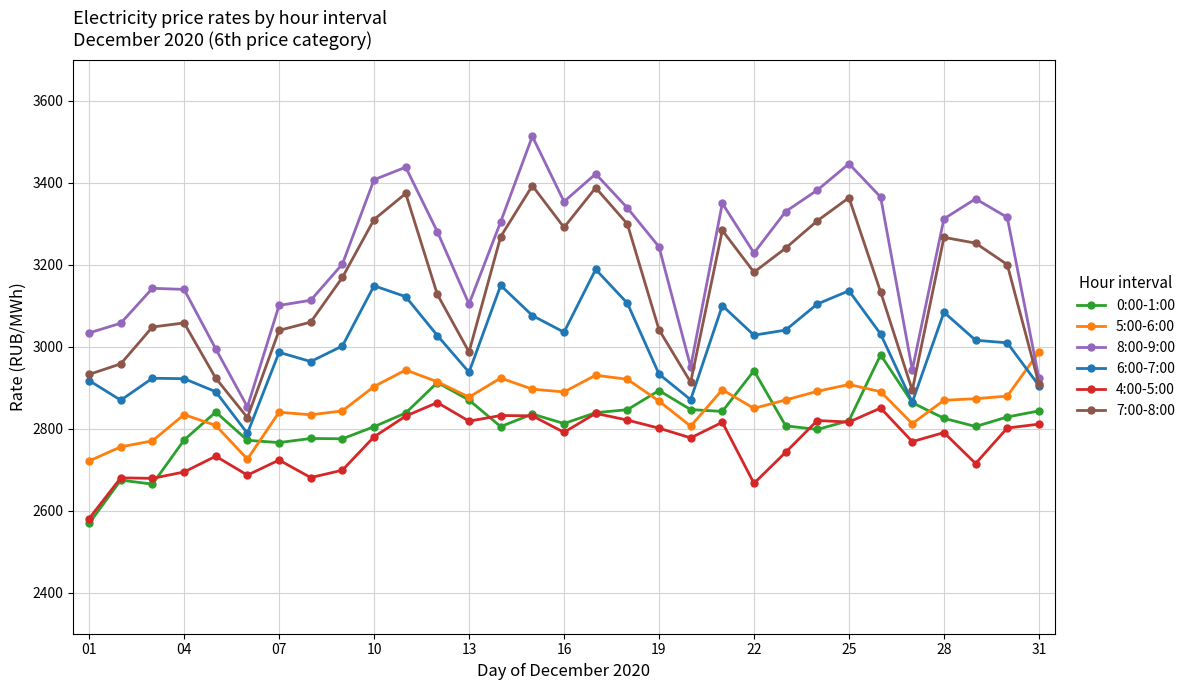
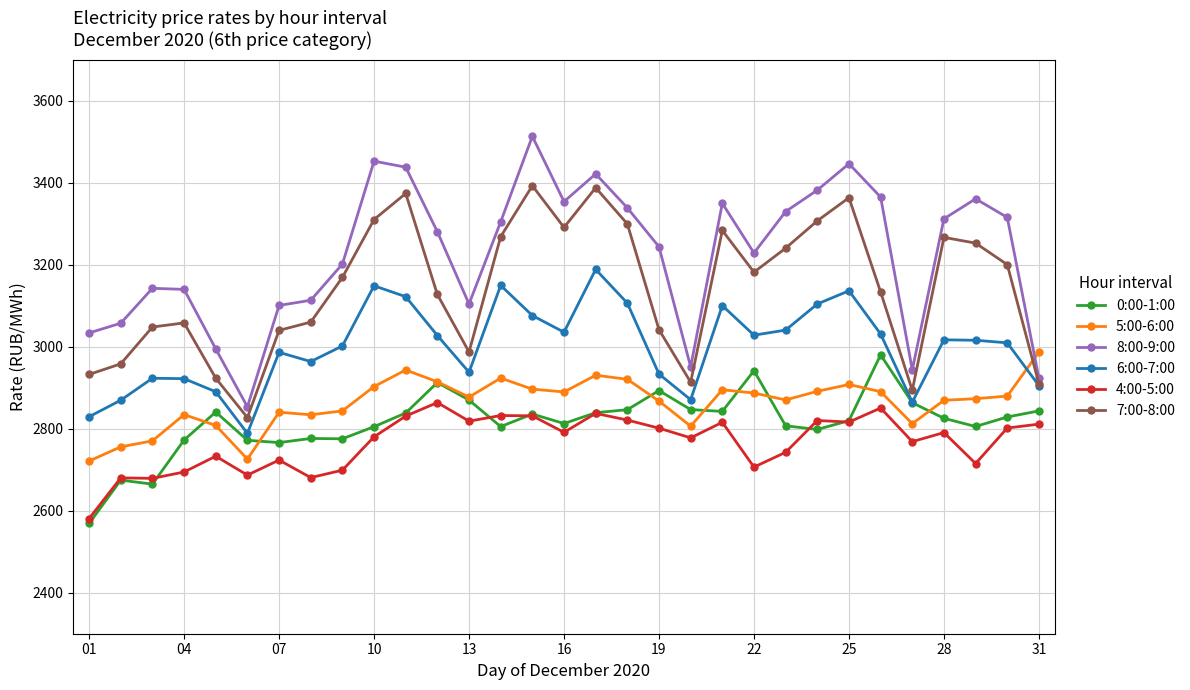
6:00-7:00, 01: 2920 -> 2830
8:00-9:00, 10: 3410 -> 3450
5:00-6:00, 22: 2850 -> 2890
4:00-5:00, 22: 2670 -> 2710
6:00-7:00, 28: 3080 -> 3020
